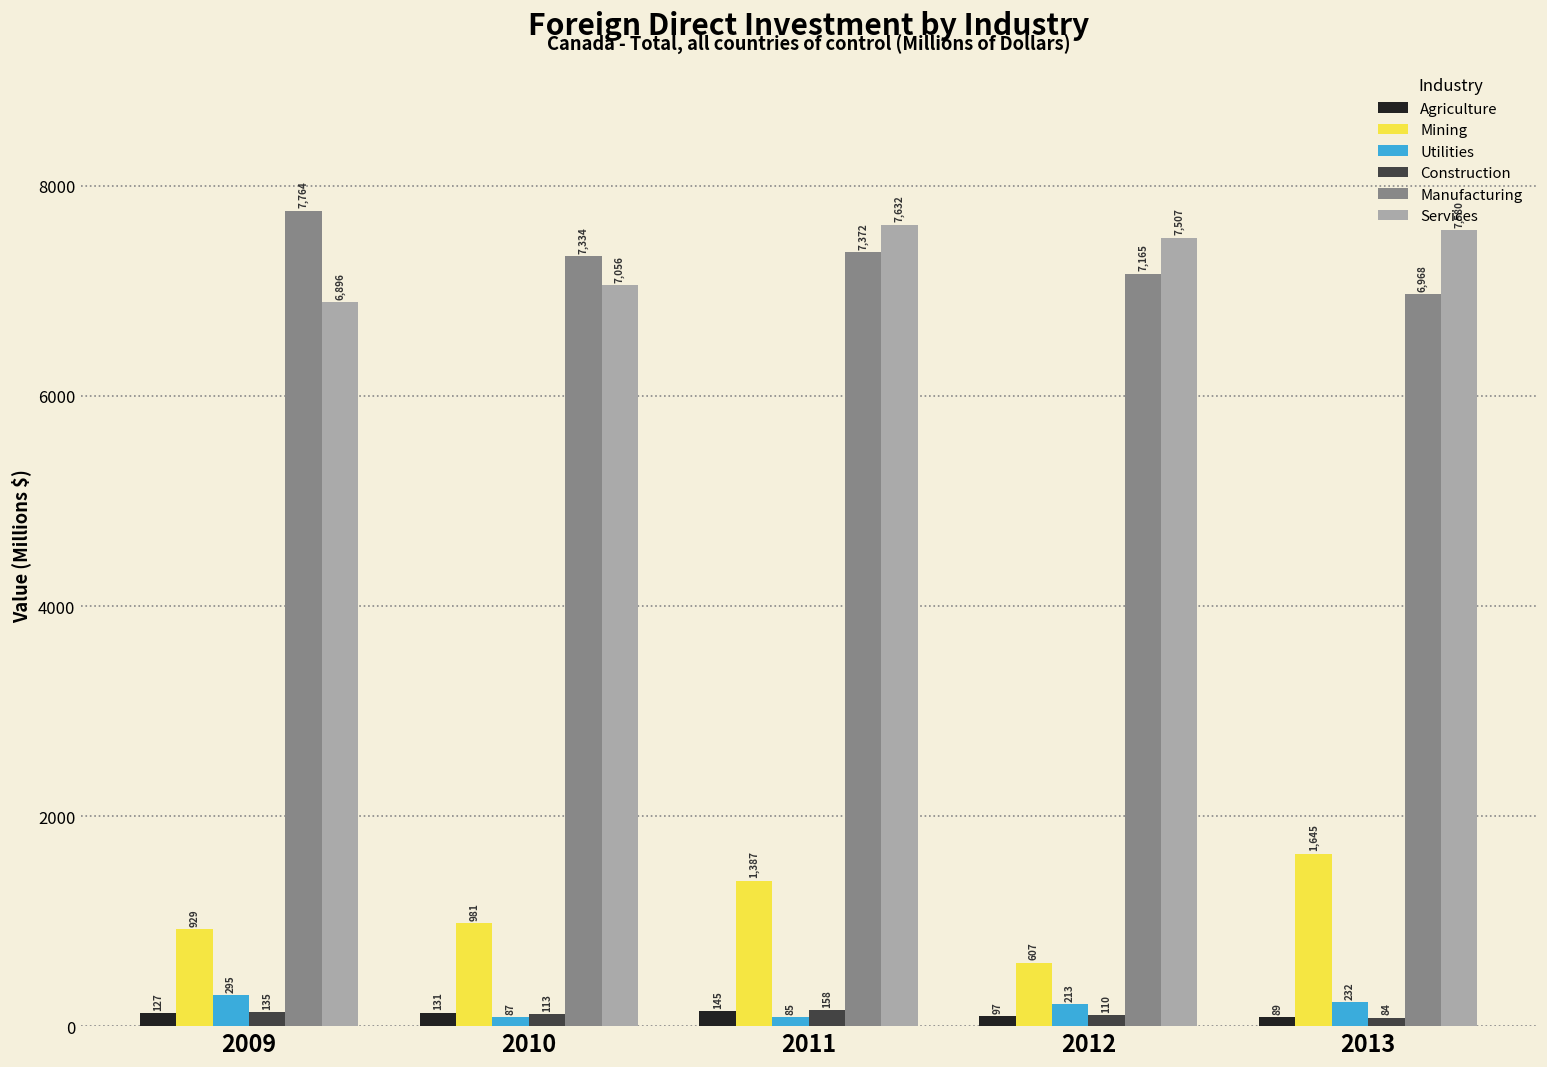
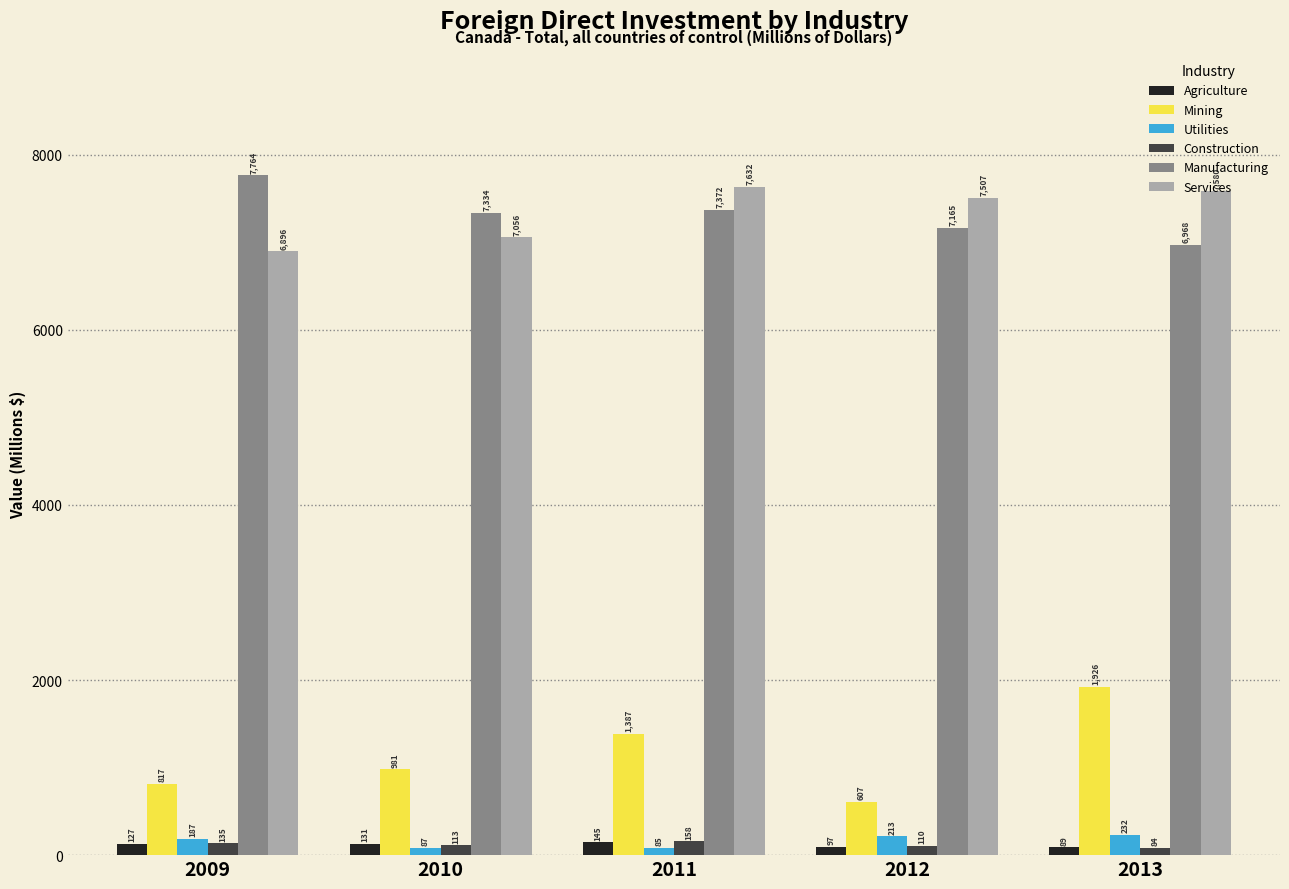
Mining, 2009: 929 -> 817
Utilities, 2009: 295 -> 187
Mining, 2013: 1,645 -> 1,926
